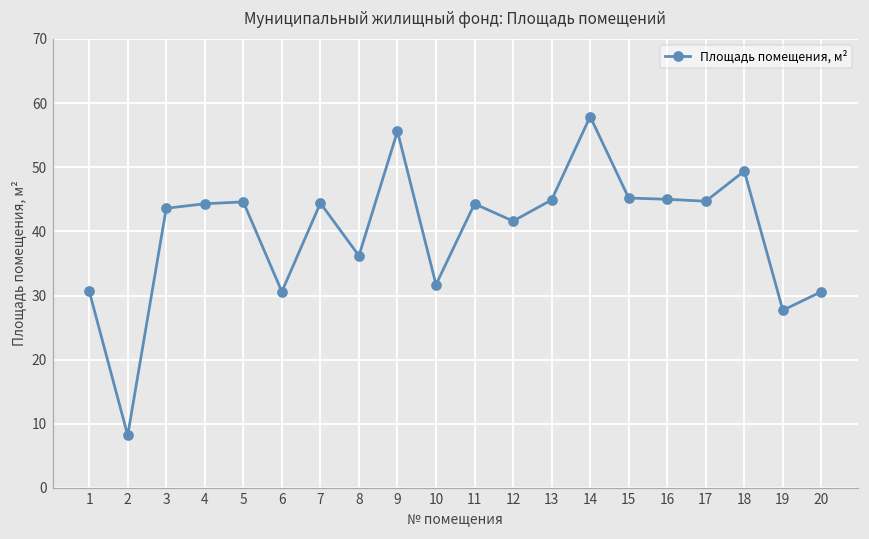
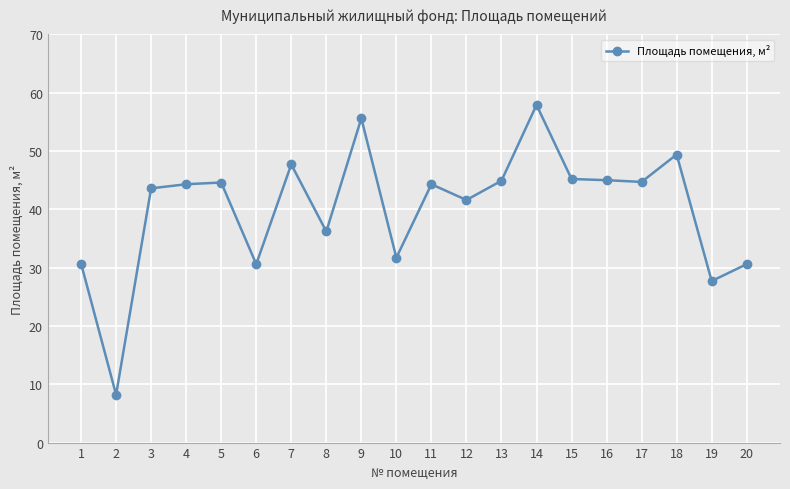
7: 44 -> 48
